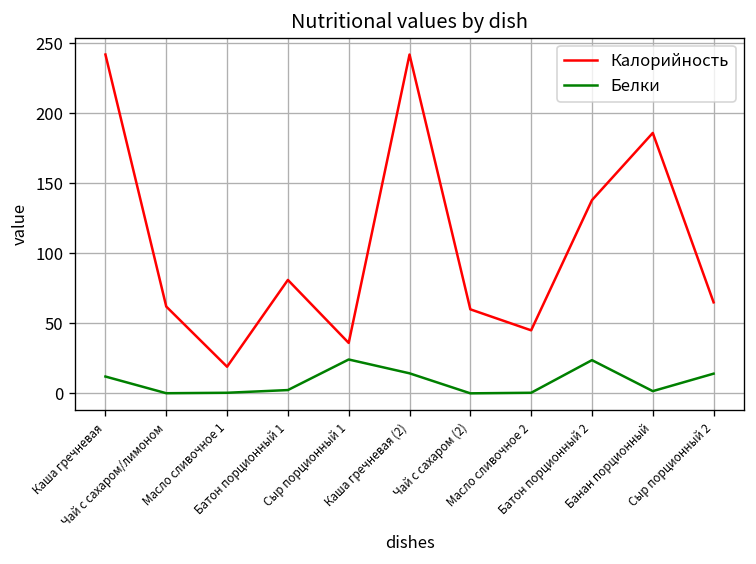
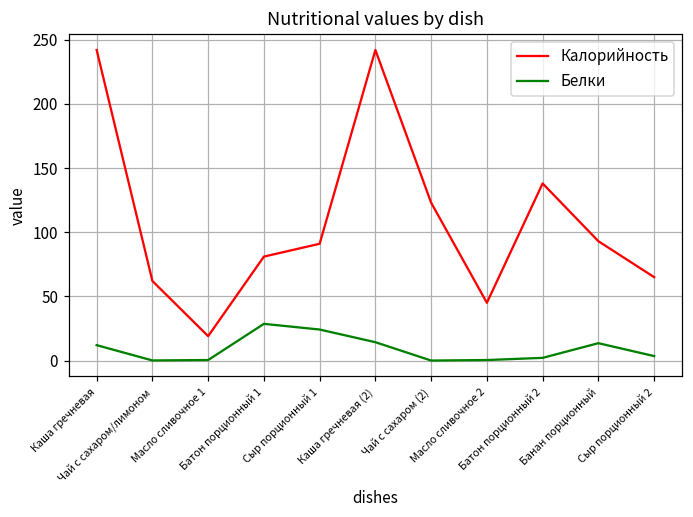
Белки, Батон порционный 1: 2 -> 29
Калорийность, Сыр порционный 1: 36 -> 91
Калорийность, Чай с сахаром (2): 60 -> 123
Белки, Батон порционный 2: 24 -> 2
Калорийность, Банан порционный: 186 -> 93
Белки, Банан порционный: 2 -> 14
Белки, Сыр порционный 2: 14 -> 3
